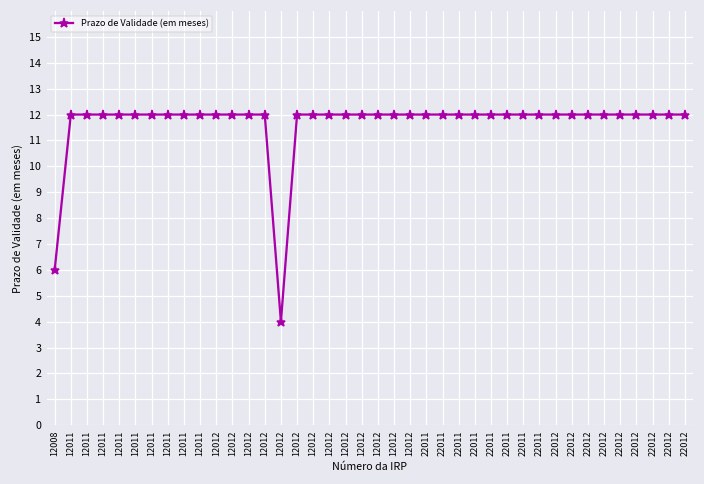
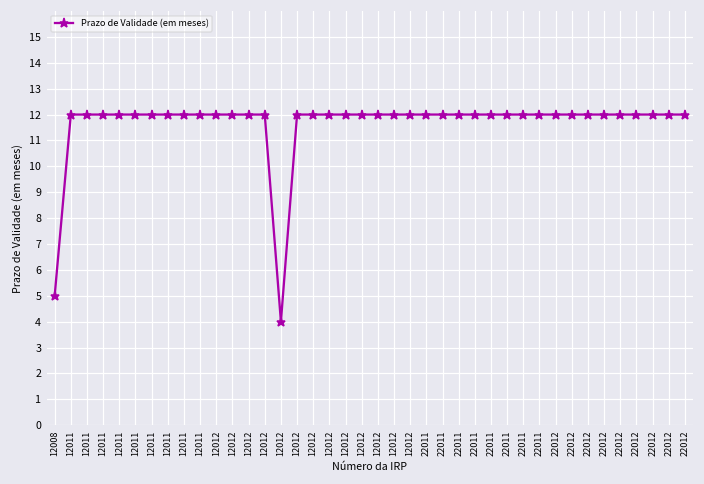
12008: 6 -> 5
